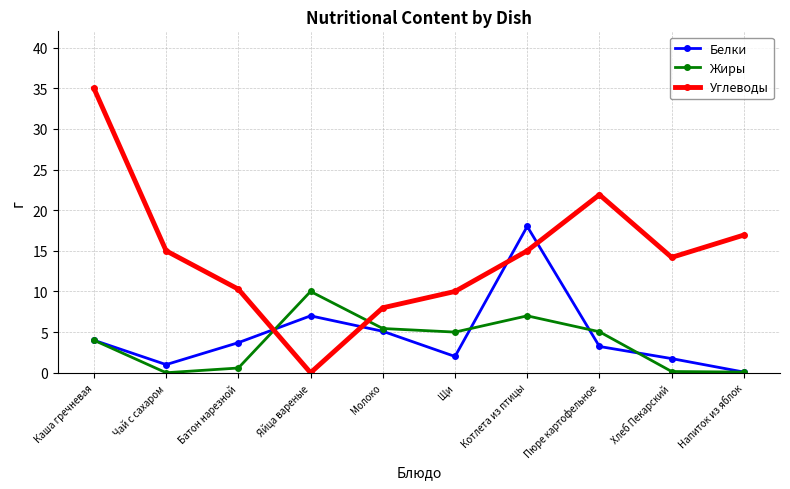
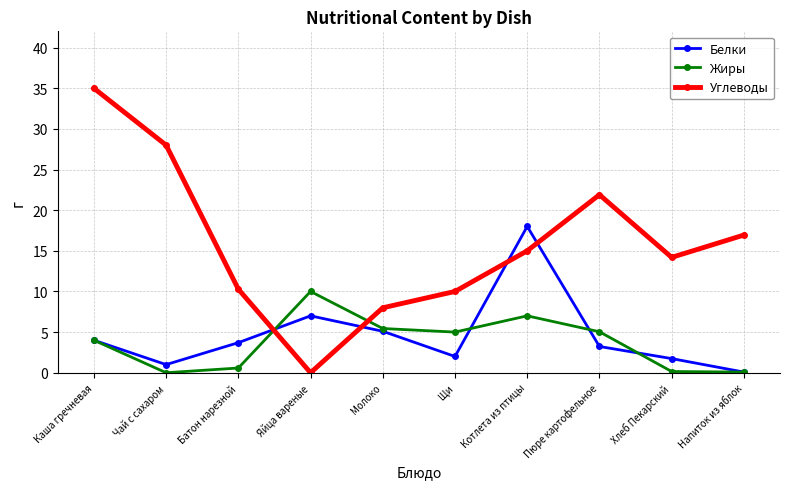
Углеводы, Чай с сахаром: 15 -> 28
